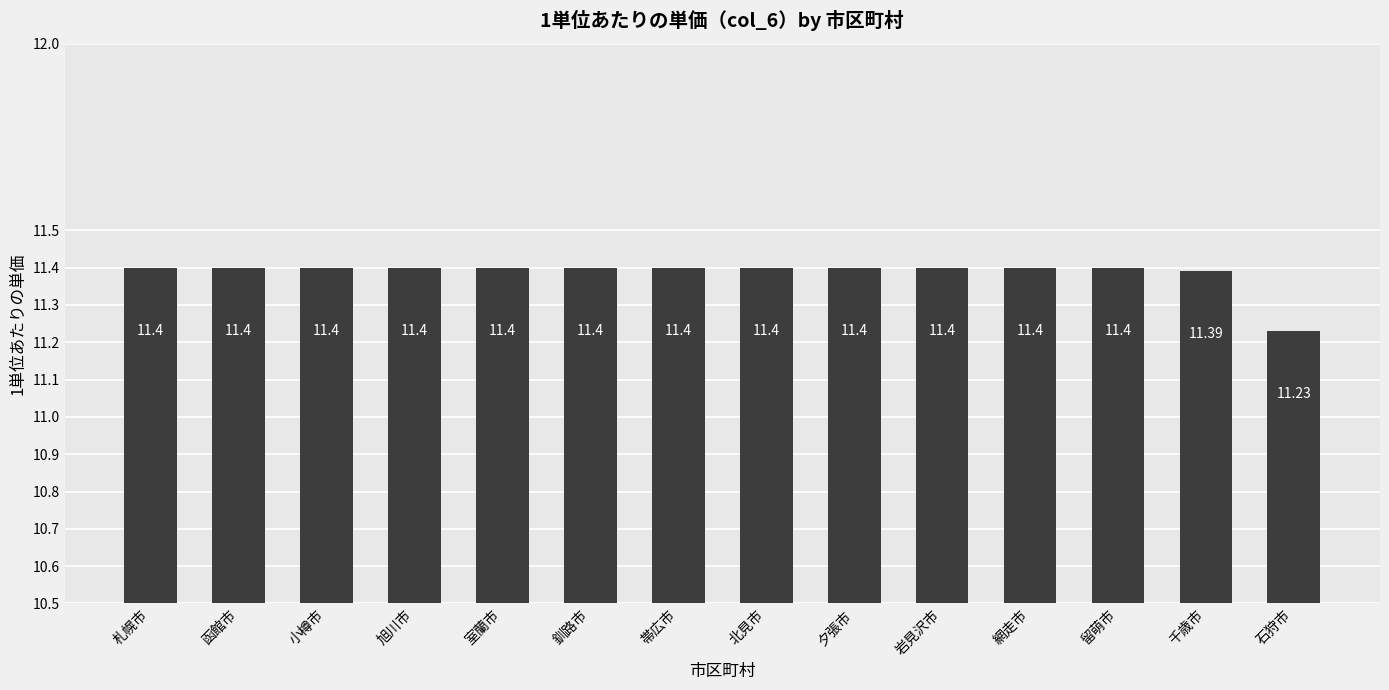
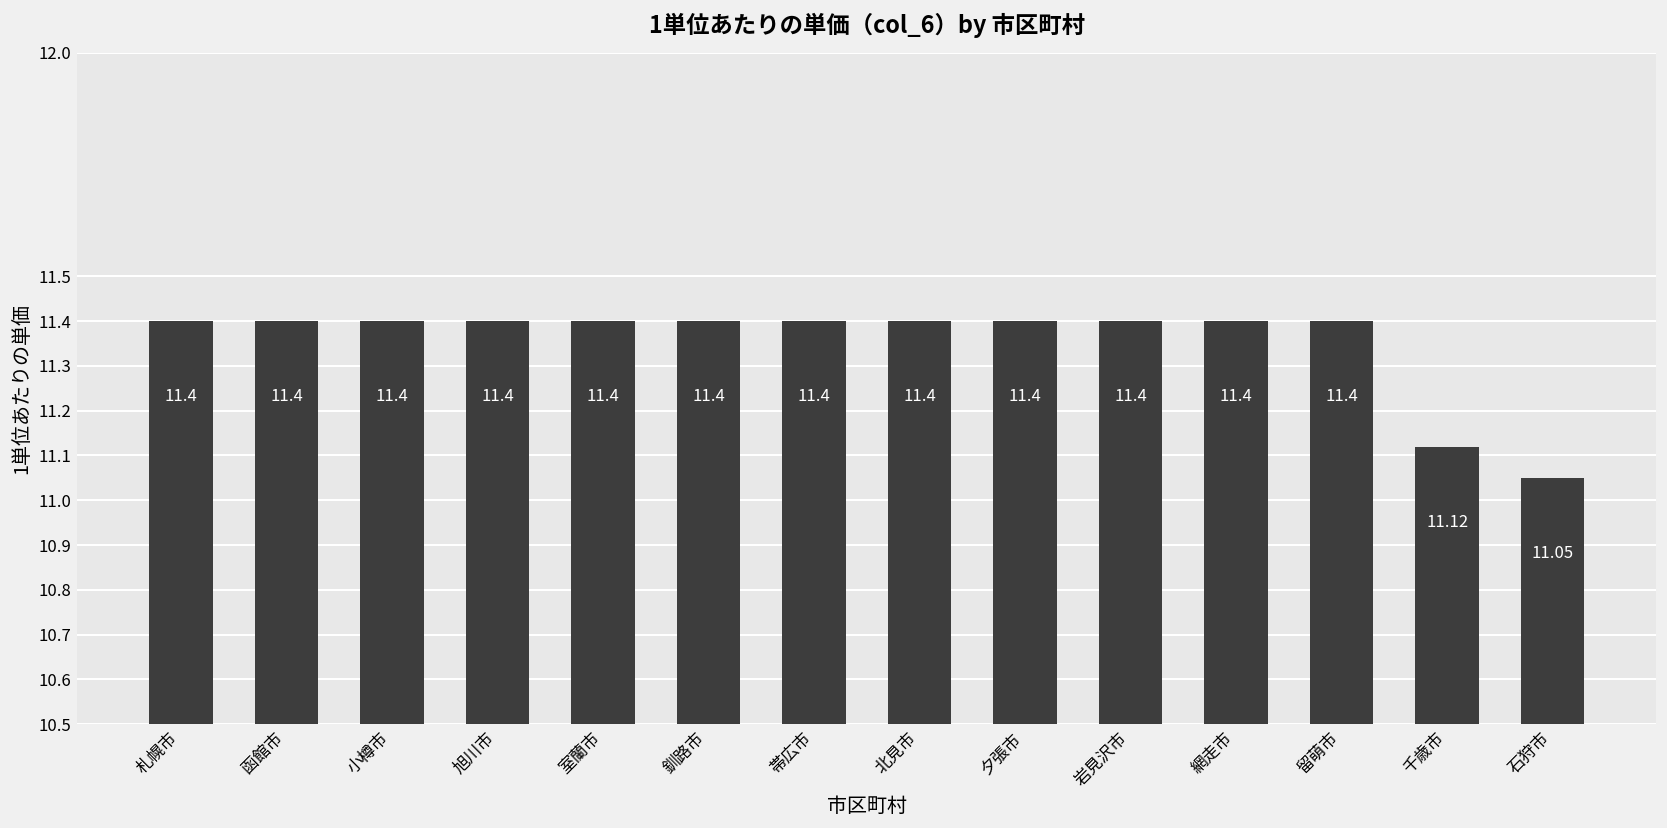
千歳市: 11.39 -> 11.12
石狩市: 11.23 -> 11.05
